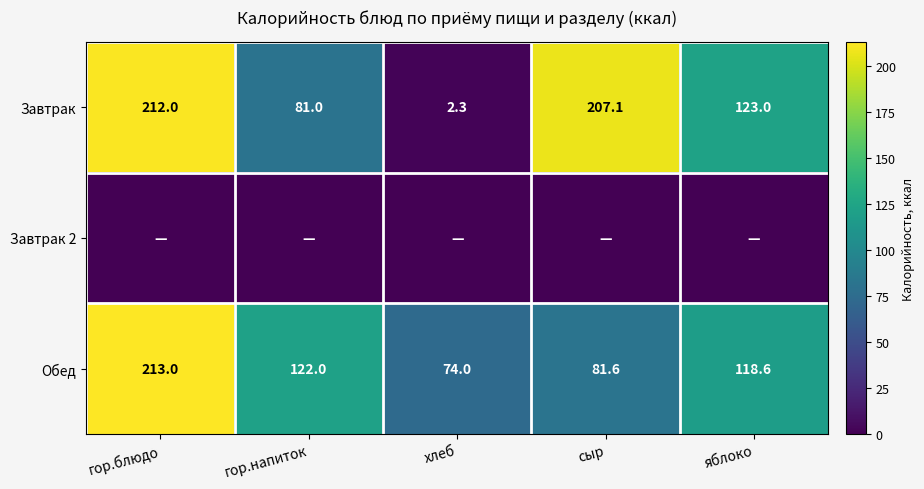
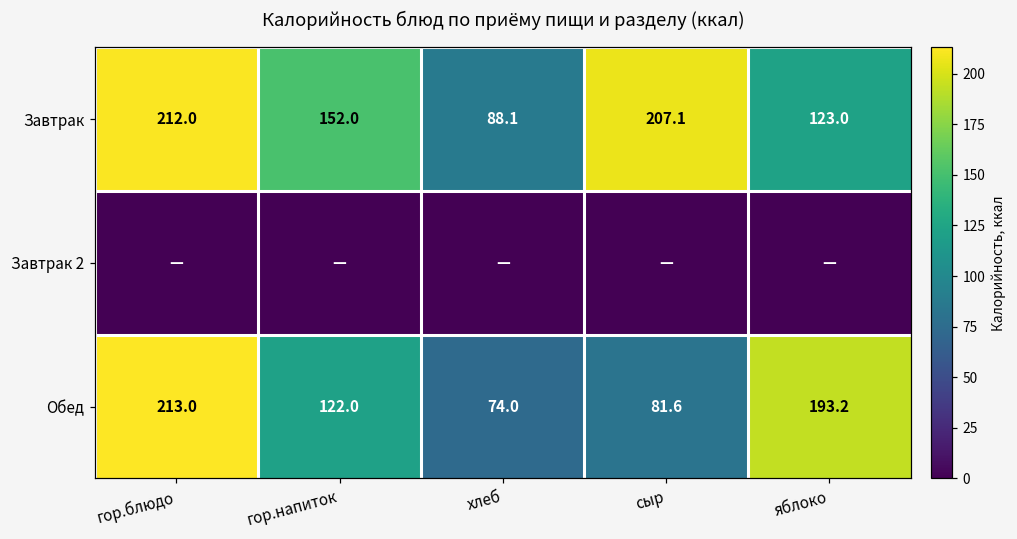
Завтрак, гор.напиток: 81.0 -> 152.0
Завтрак, хлеб: 2.3 -> 88.1
Обед, яблоко: 118.6 -> 193.2
